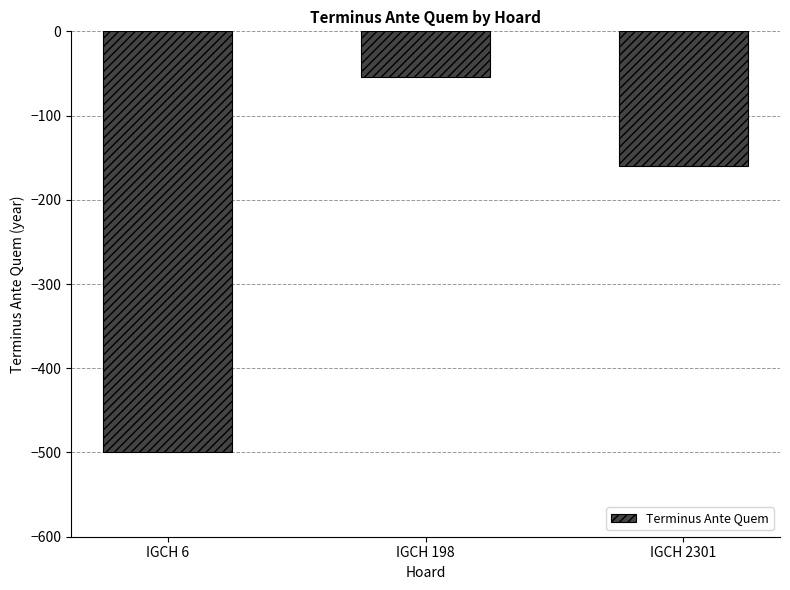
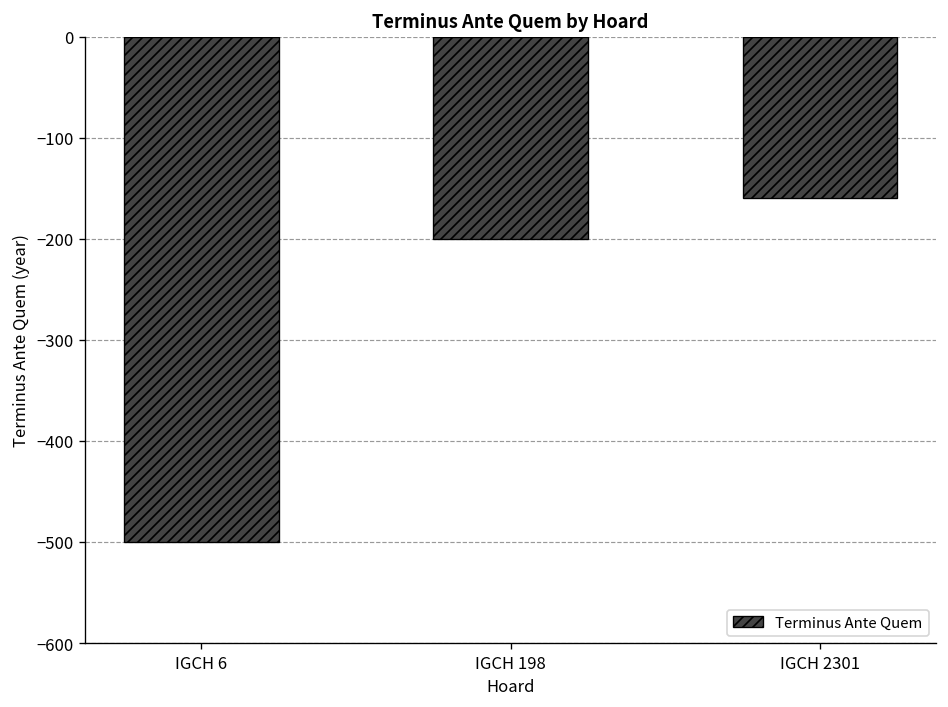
IGCH 198: -50 -> -200
